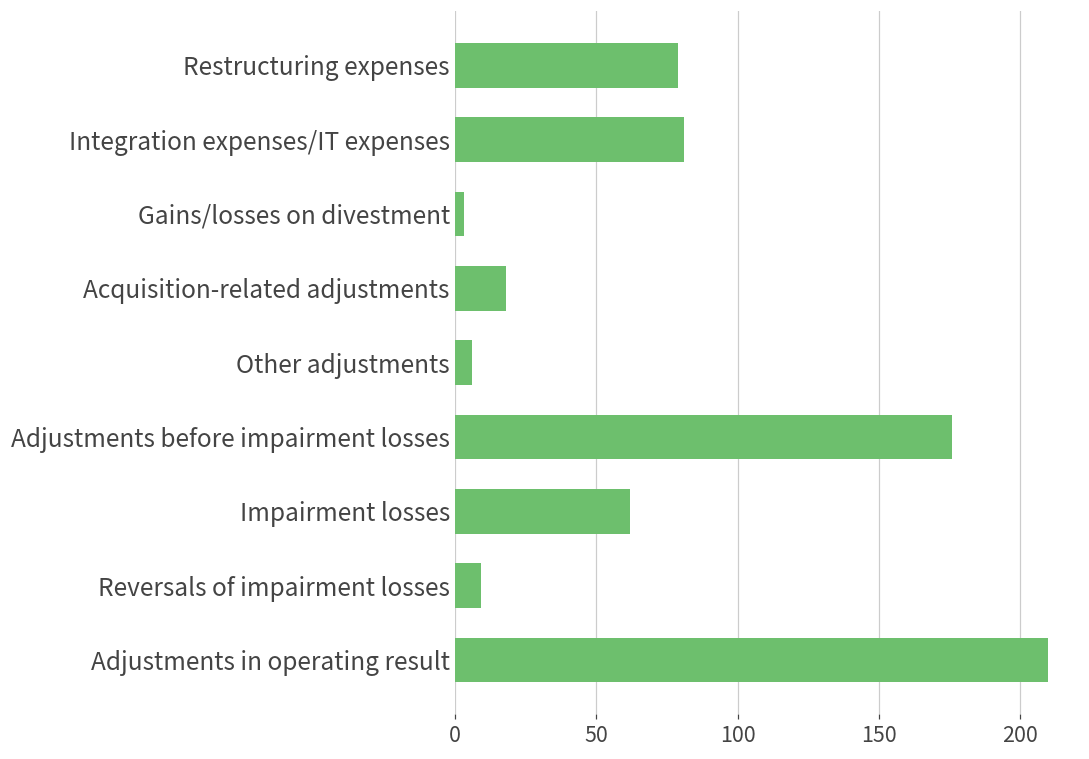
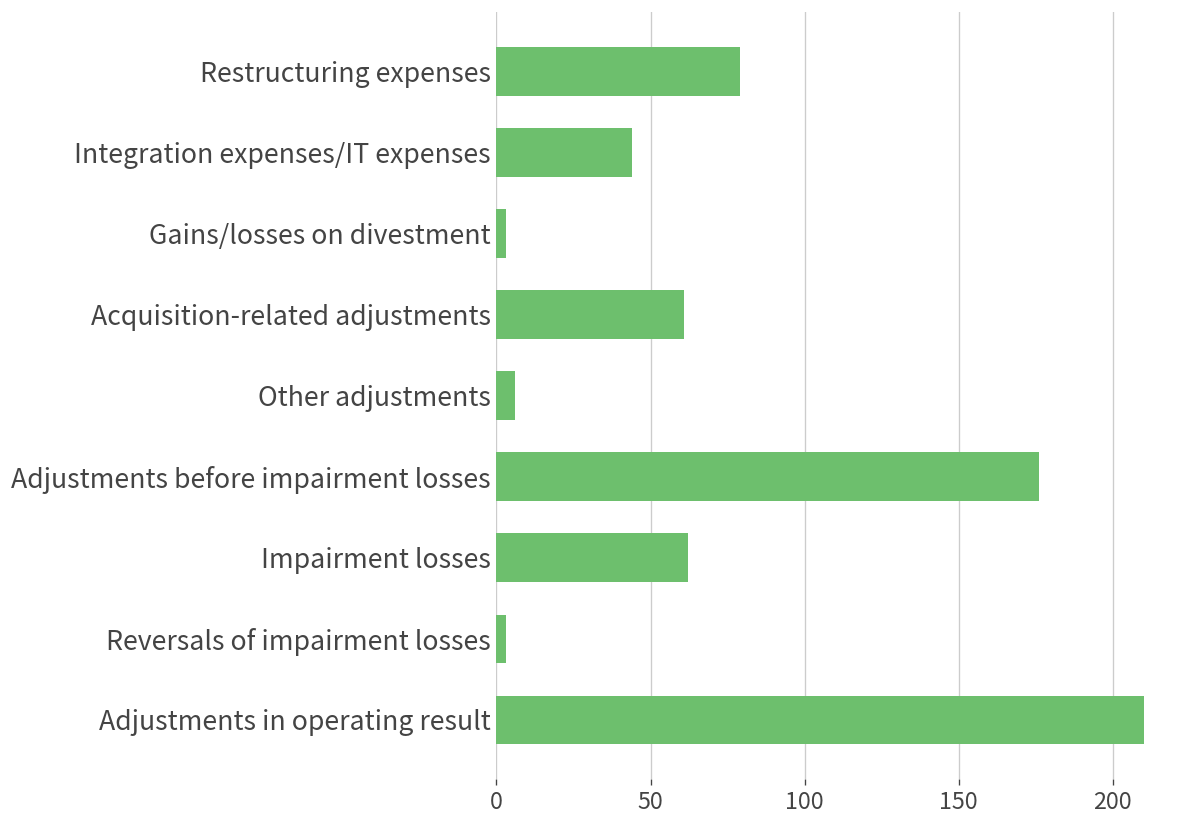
Integration expenses/IT expenses: 81 -> 44
Acquisition-related adjustments: 18 -> 61
Reversals of impairment losses: 9 -> 3
